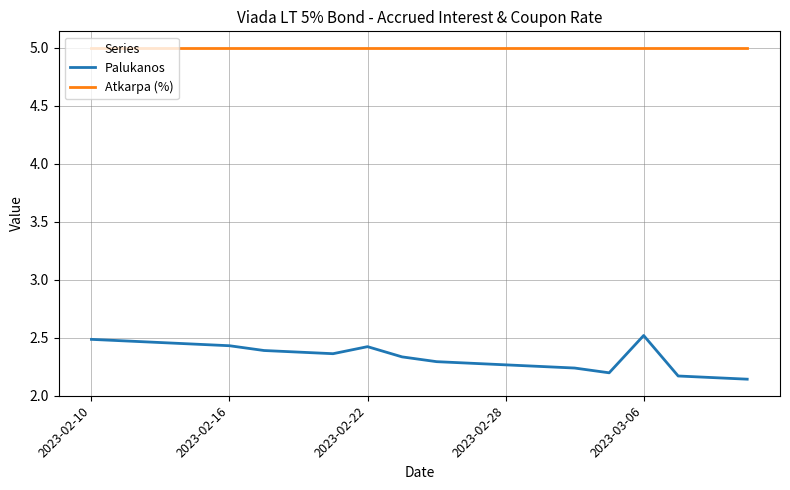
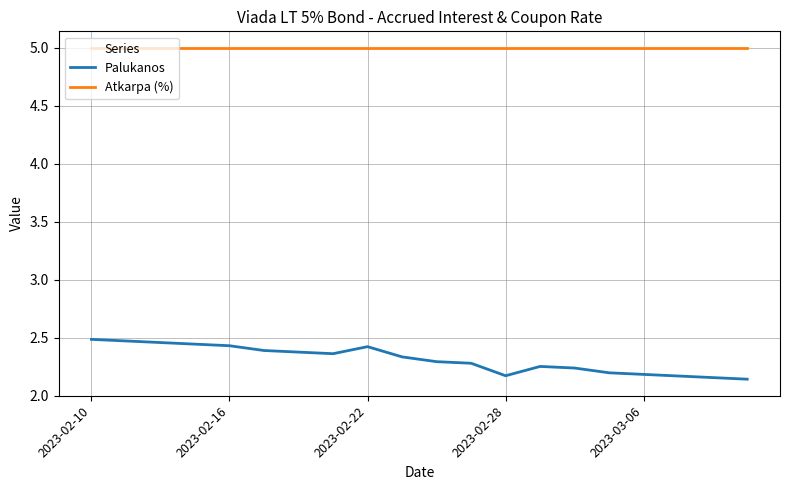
Palukanos, 2023-02-28: 2.27 -> 2.17
Palukanos, 2023-03-06: 2.52 -> 2.18
